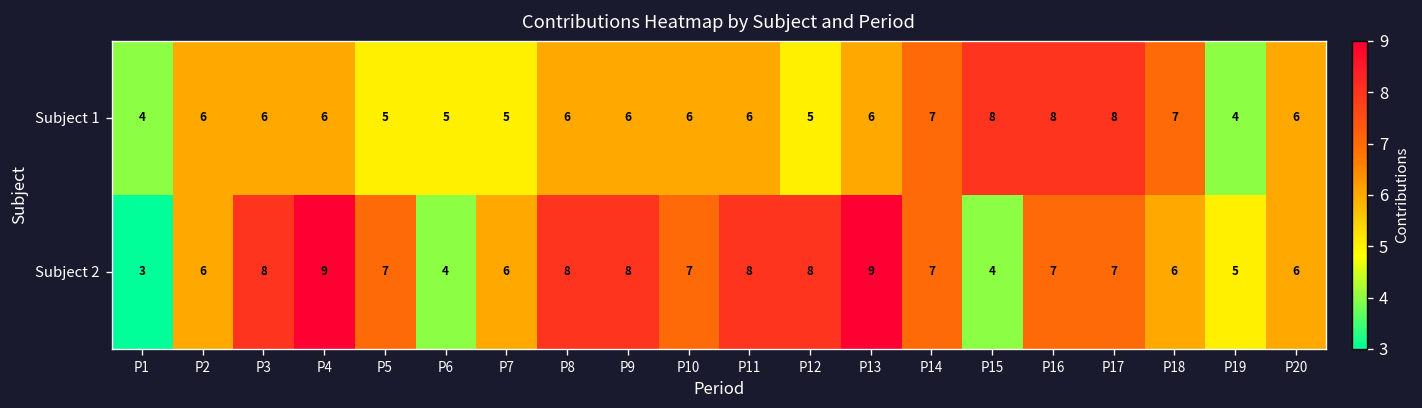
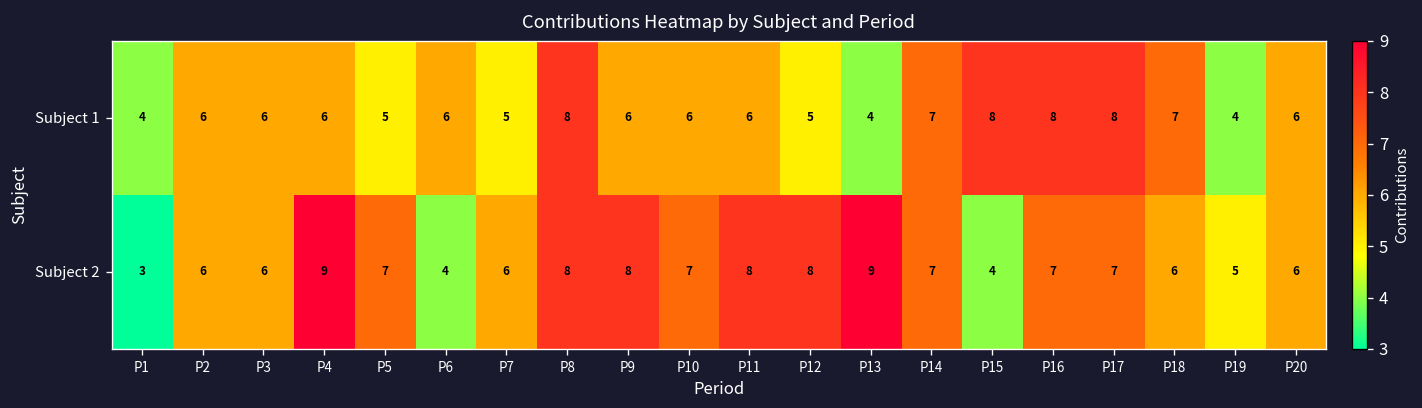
Subject 1, P6: 5 -> 6
Subject 1, P8: 6 -> 8
Subject 1, P13: 6 -> 4
Subject 2, P3: 8 -> 6
